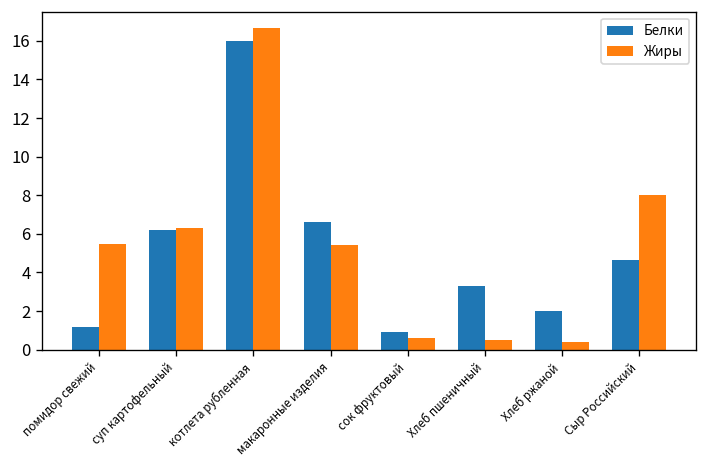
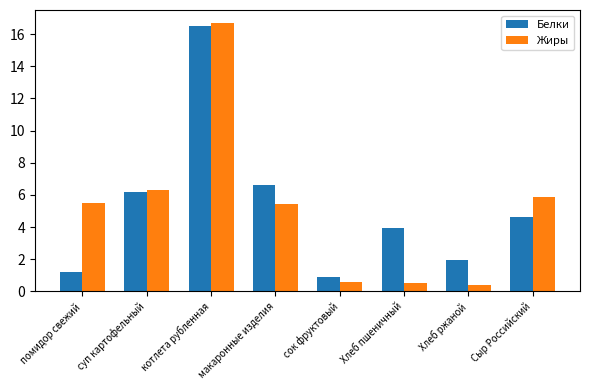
Белки, котлета рубленная: 16.0 -> 16.5
Белки, Хлеб пшеничный: 3.3 -> 4.0
Жиры, Сыр Российский: 8.0 -> 5.9
